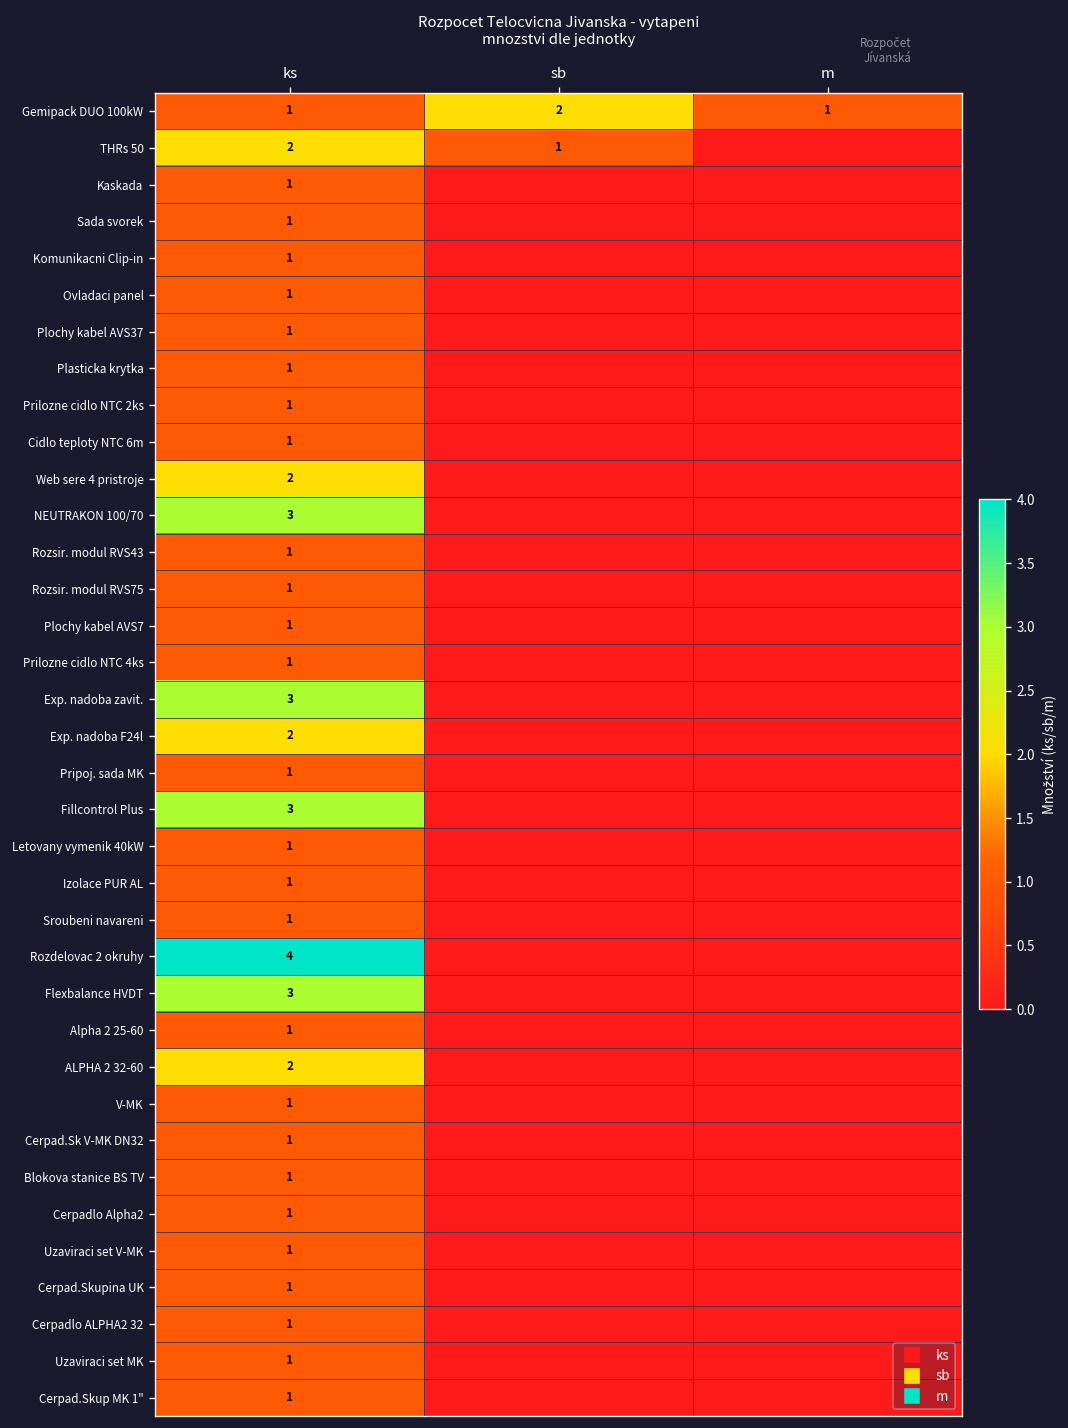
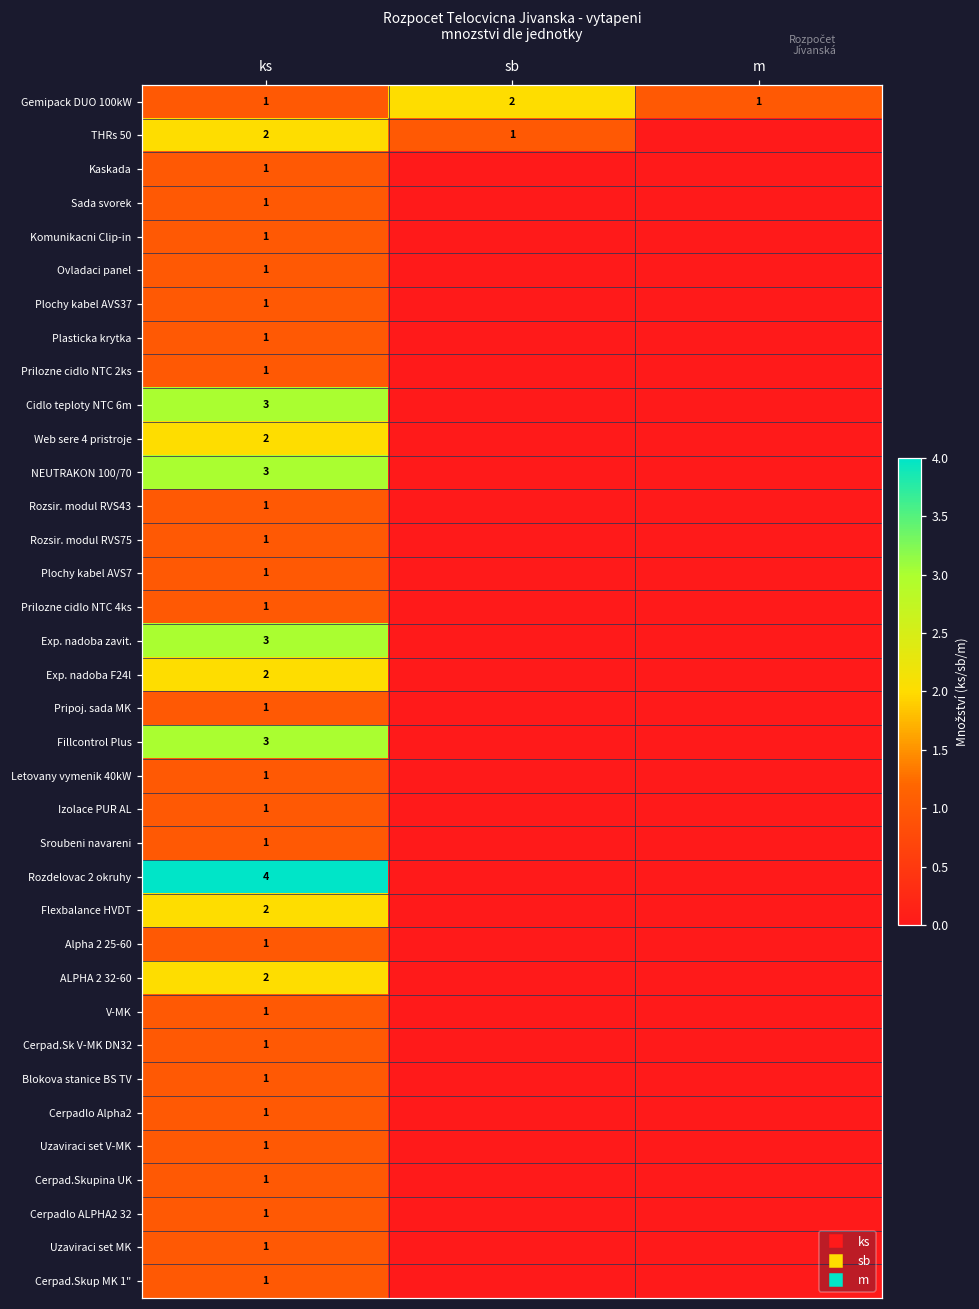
Cidlo teploty NTC 6m, ks: 1 -> 3
Flexbalance HVDT, ks: 3 -> 2
